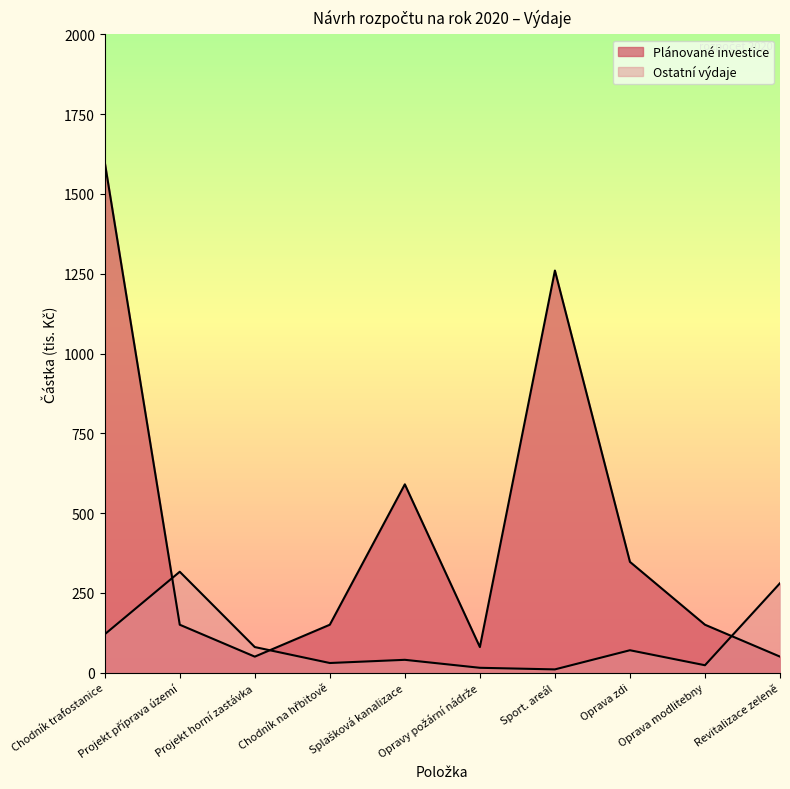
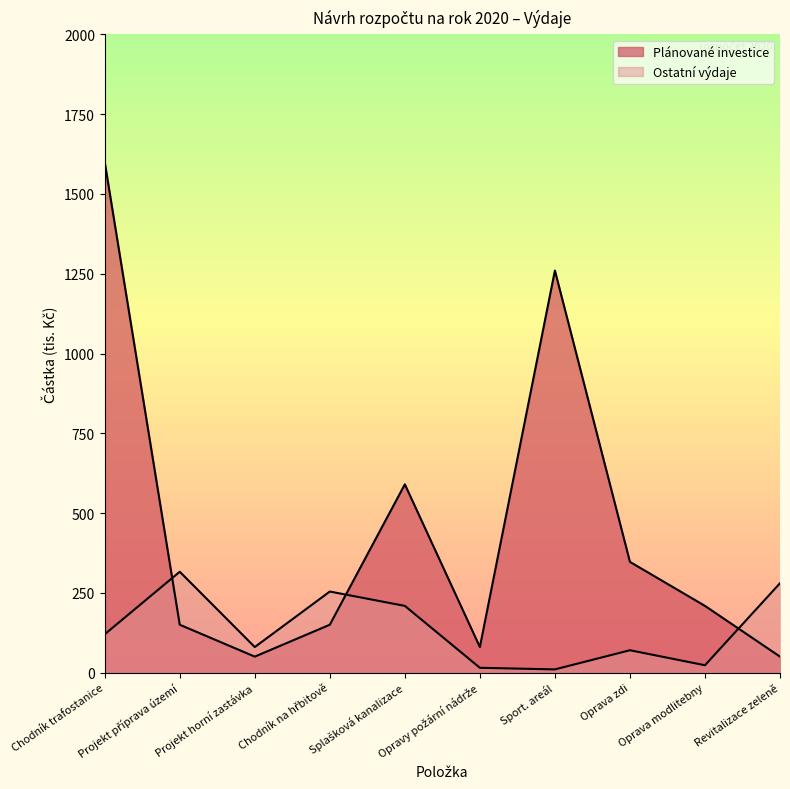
Ostatní výdaje, Chodník na hřbitově: 30 -> 250
Ostatní výdaje, Splašková kanalizace: 40 -> 210
Plánované investice, Oprava modlitebny: 150 -> 210
